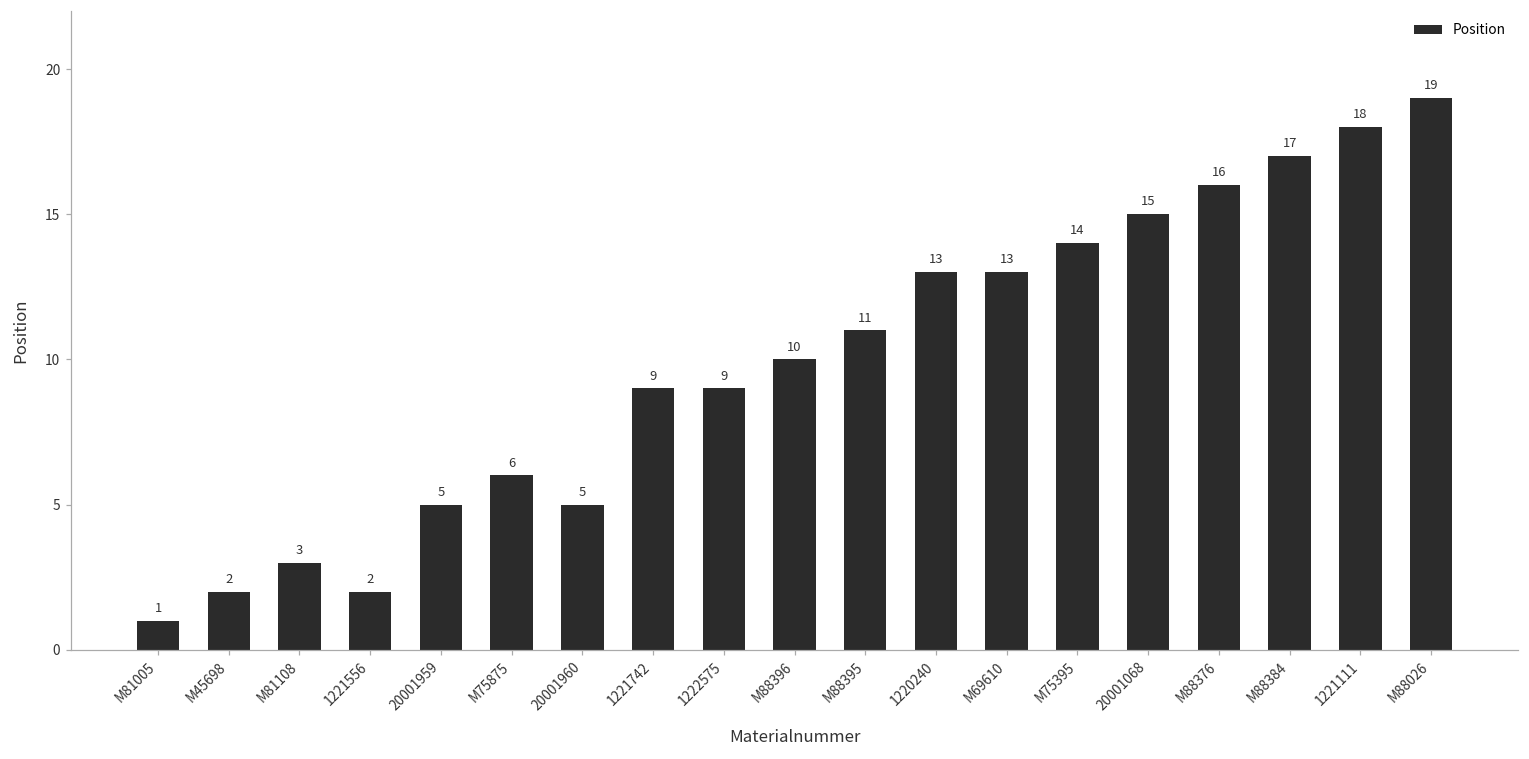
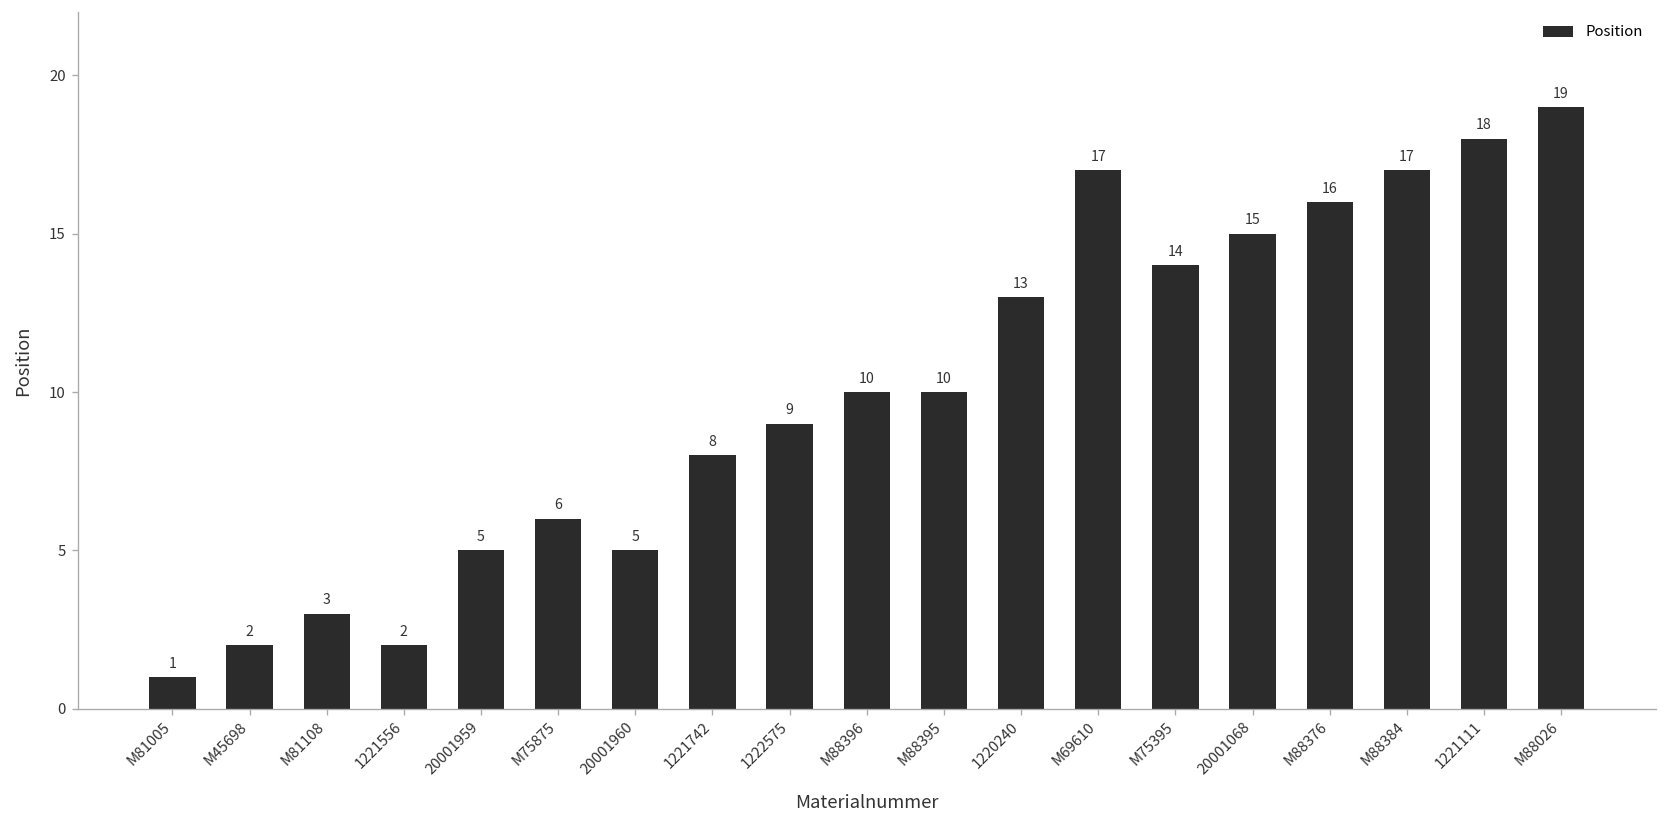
1221742: 9 -> 8
M88395: 11 -> 10
M69610: 13 -> 17
